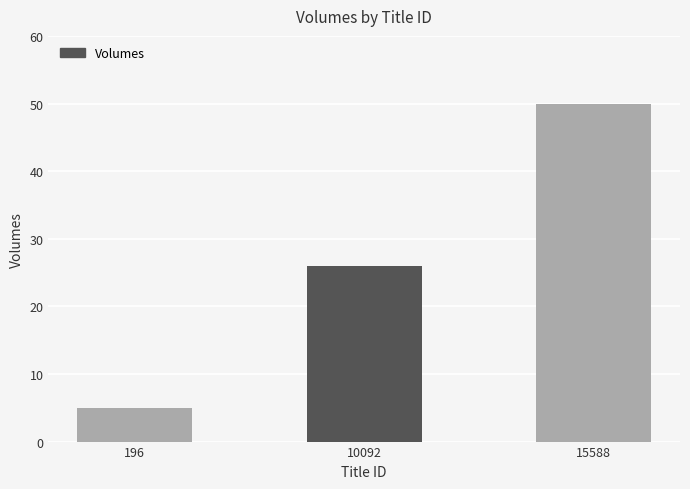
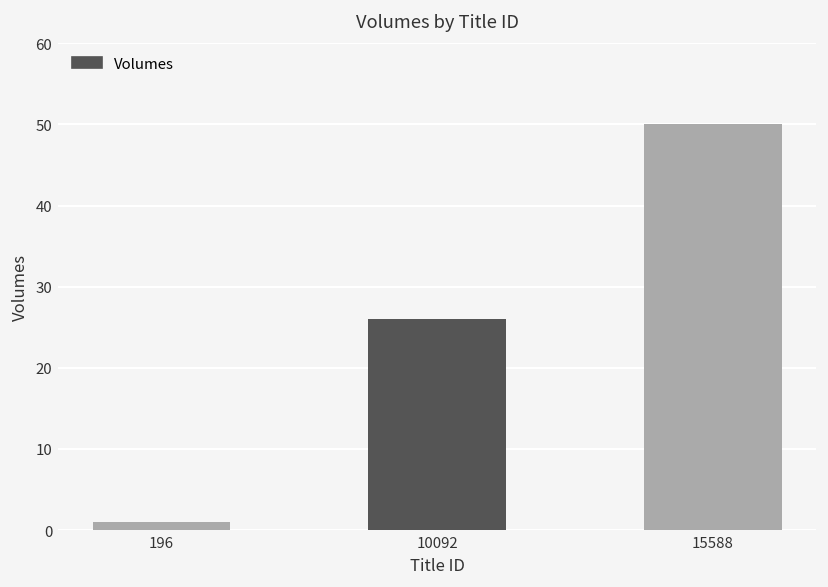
196: 5 -> 1
